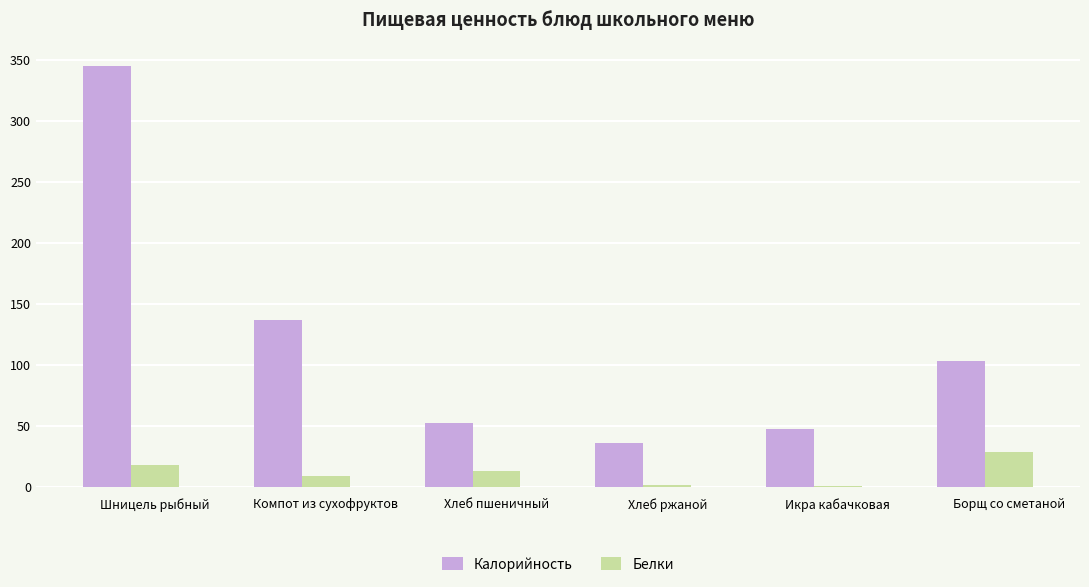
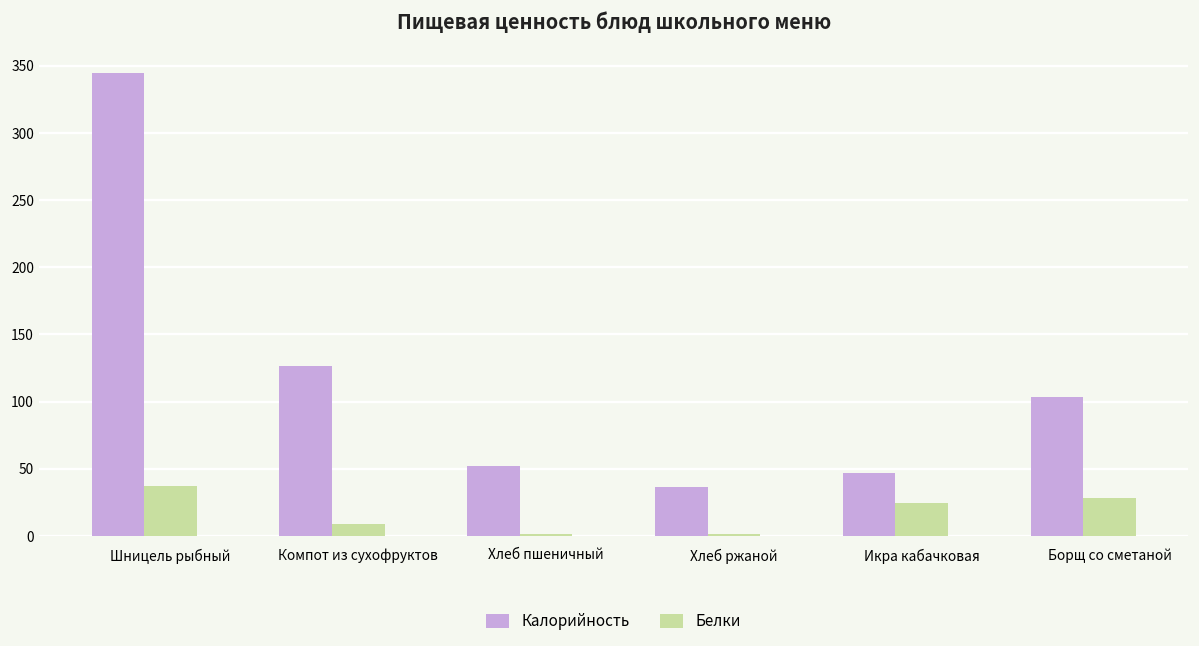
Белки, Шницель рыбный: 18 -> 37
Калорийность, Компот из сухофруктов: 136 -> 126
Белки, Хлеб пшеничный: 13 -> 2
Белки, Икра кабачковая: 1 -> 25
